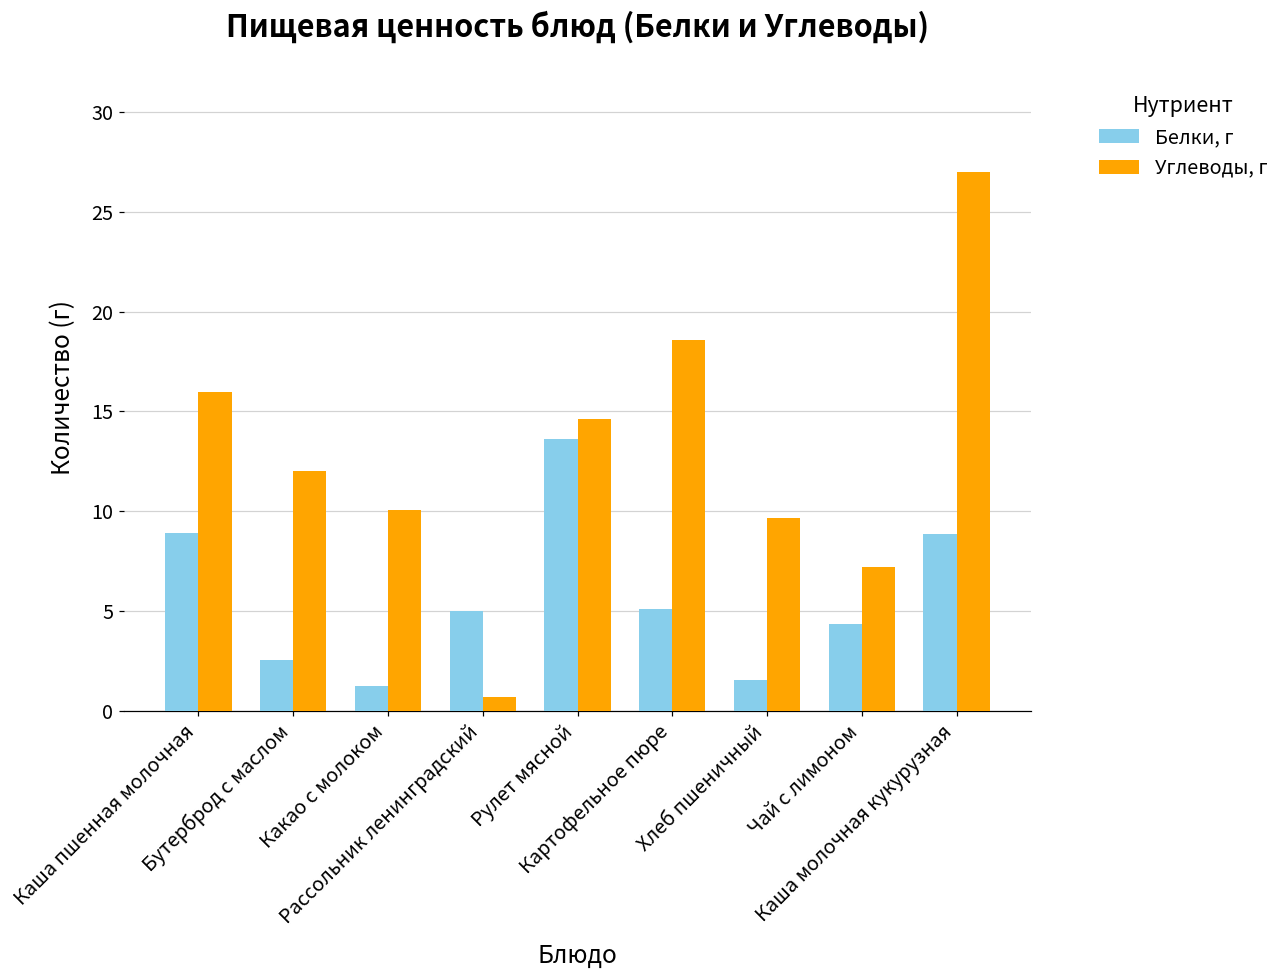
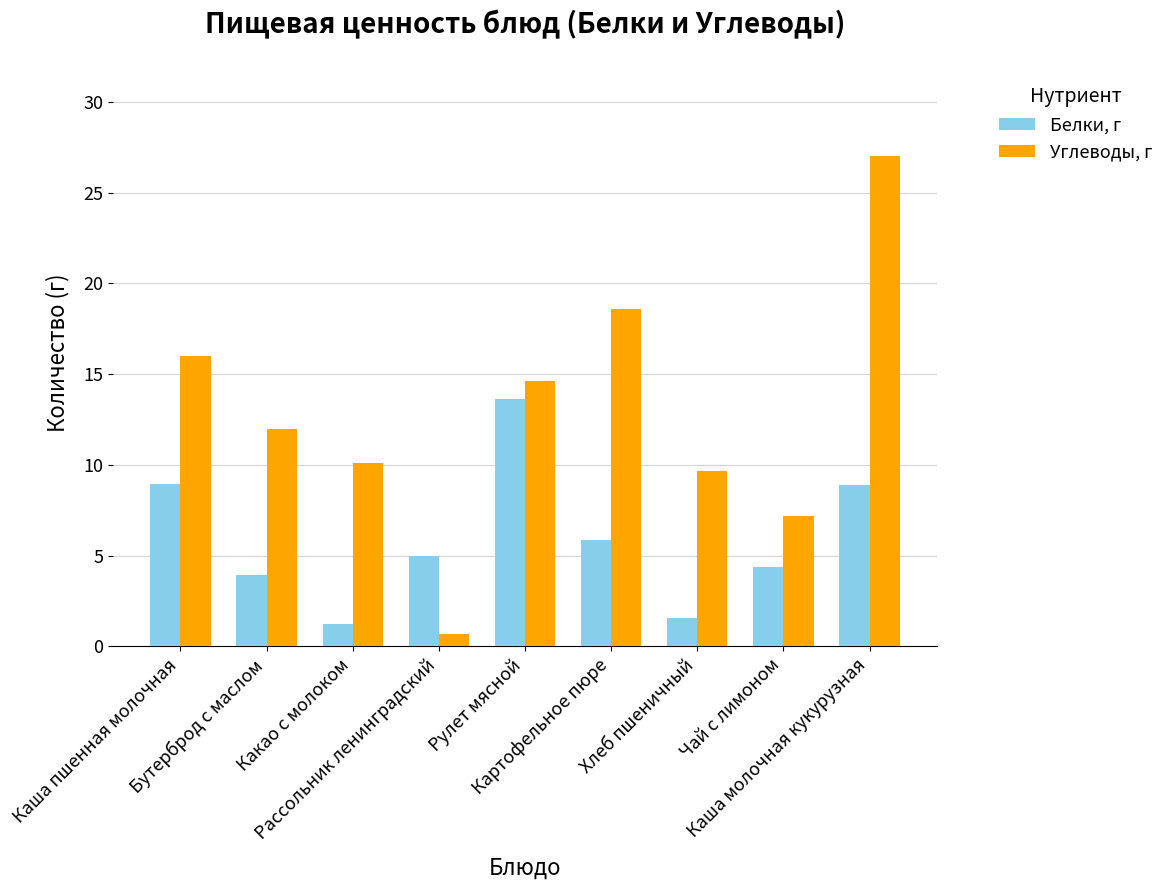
Белки, г, Бутерброд с маслом: 2.5 -> 3.9
Белки, г, Картофельное пюре: 5.1 -> 5.9
